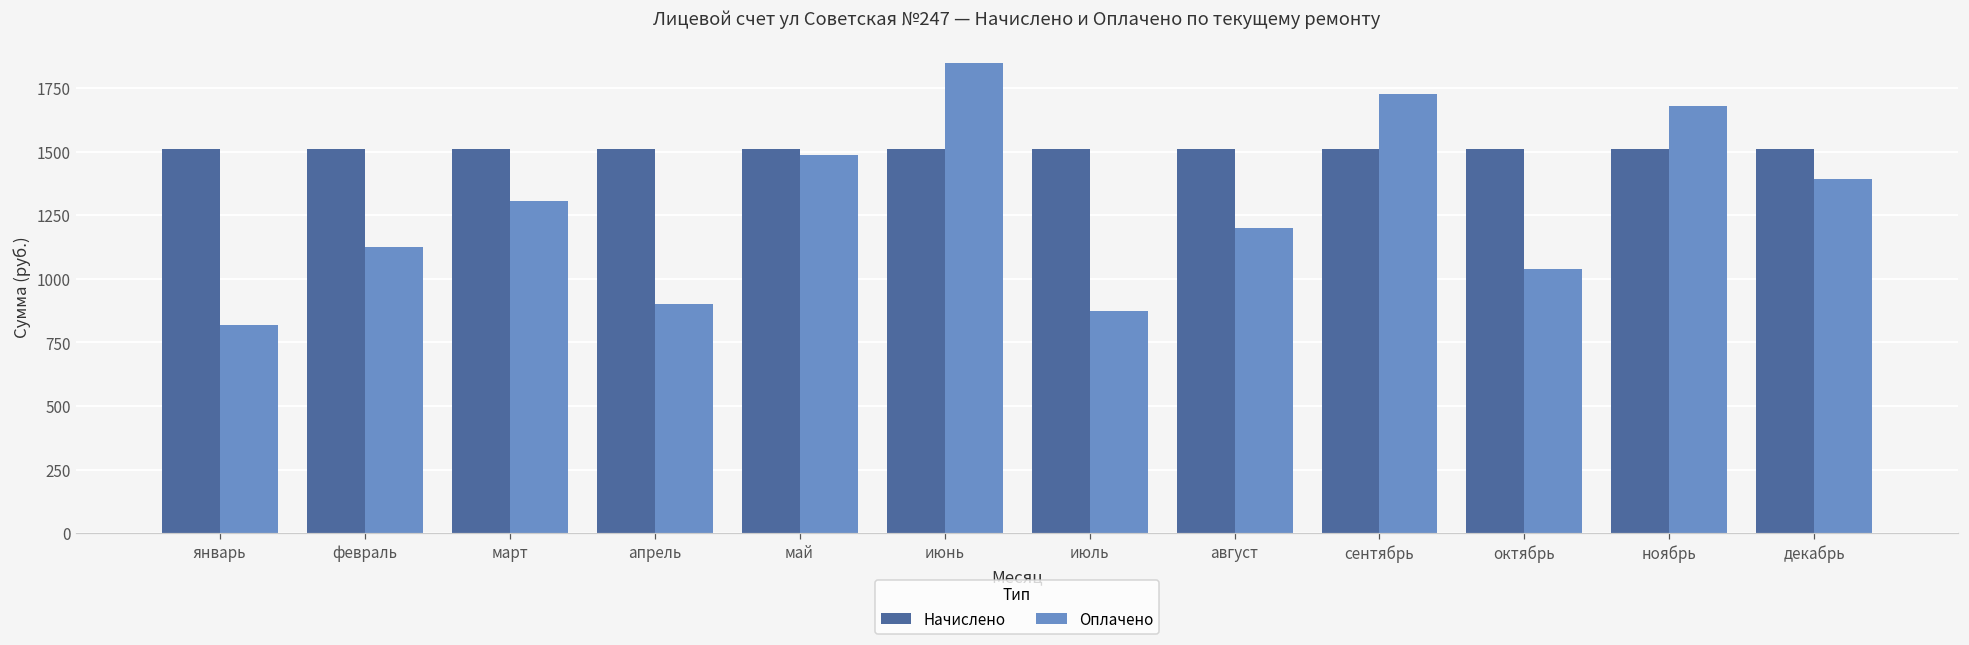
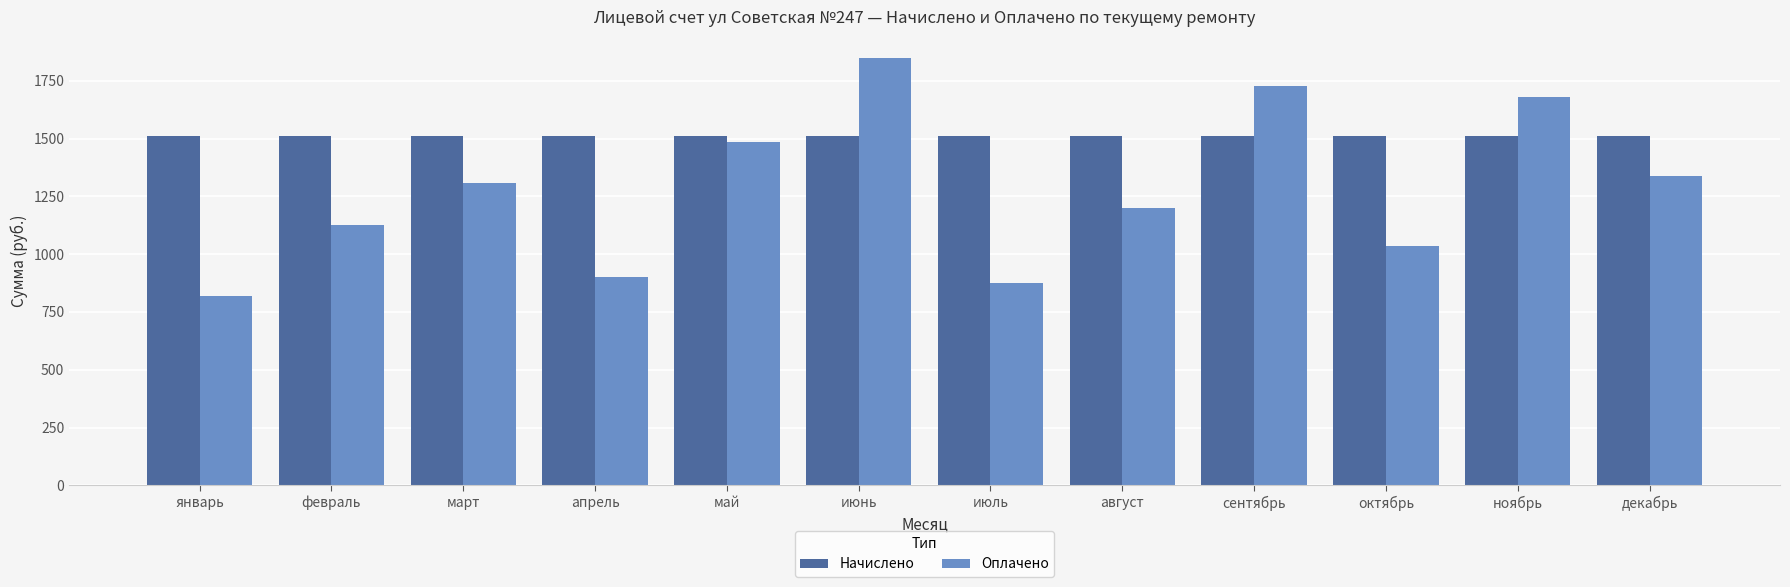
Оплачено, декабрь: 1390 -> 1340
